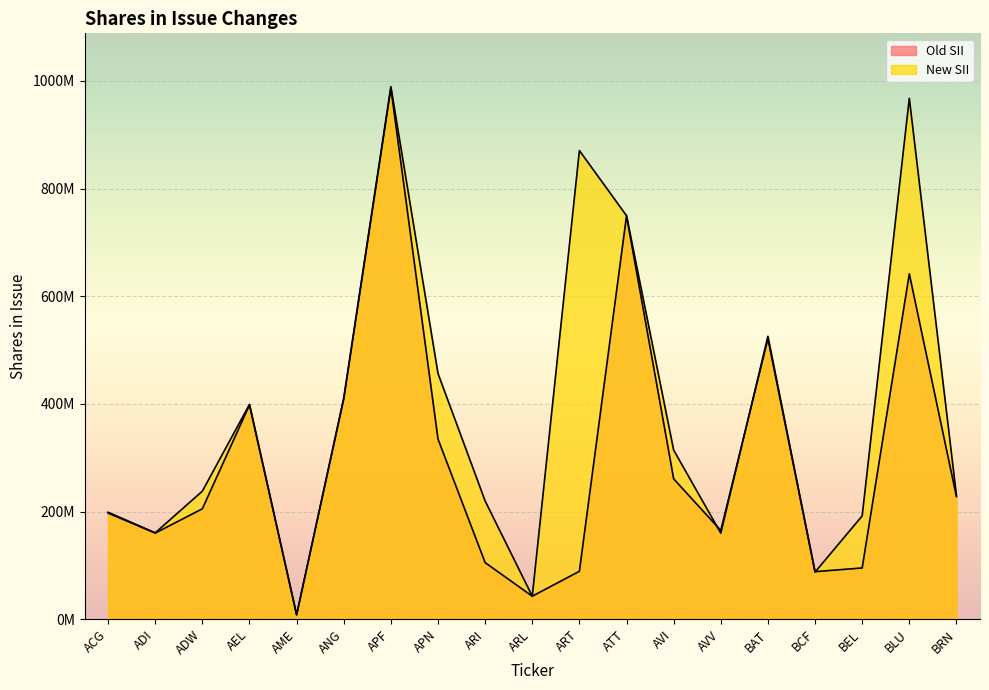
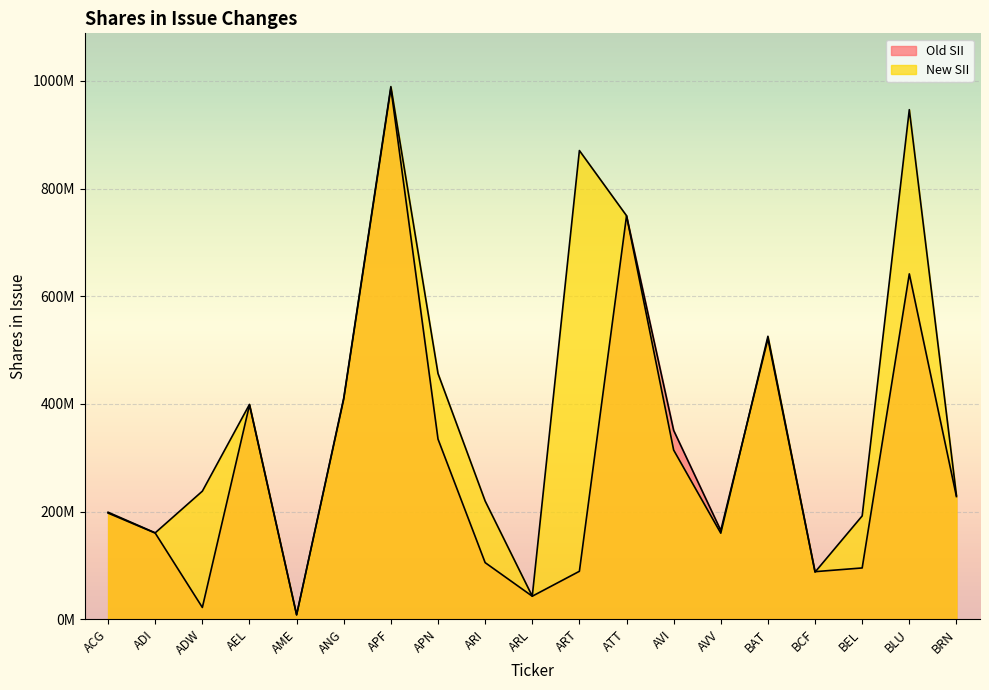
Old SII, ADW: 210000000 -> 20000000
Old SII, AVI: 260000000 -> 350000000
New SII, BLU: 970000000 -> 950000000
